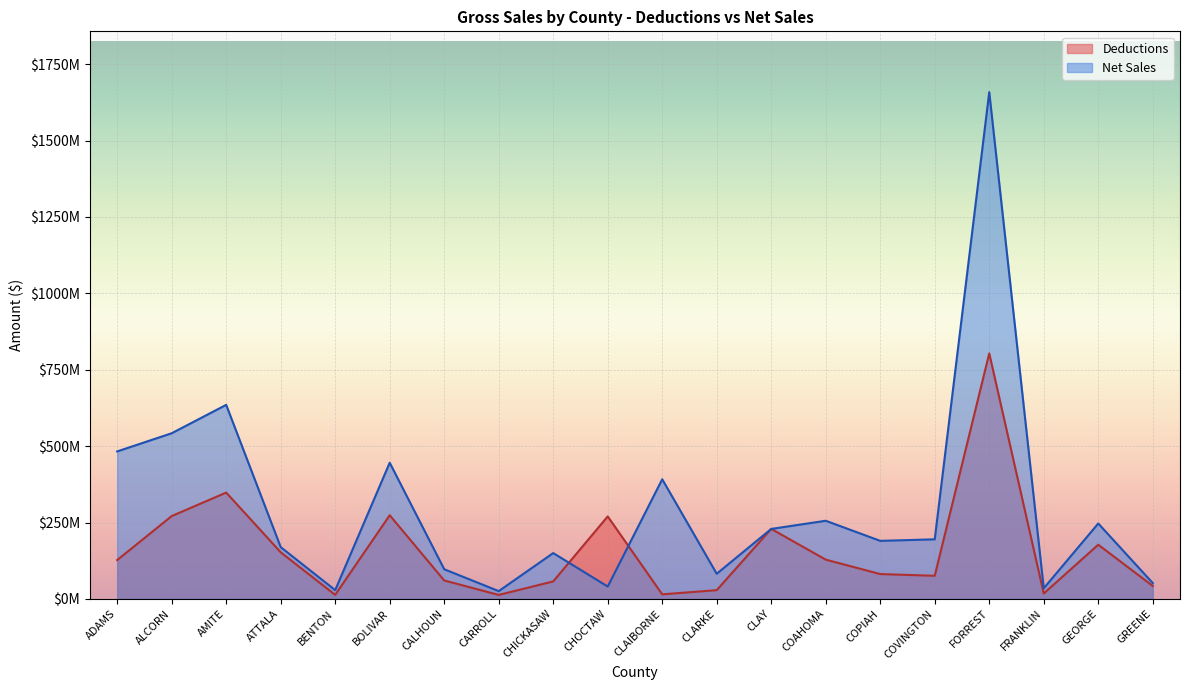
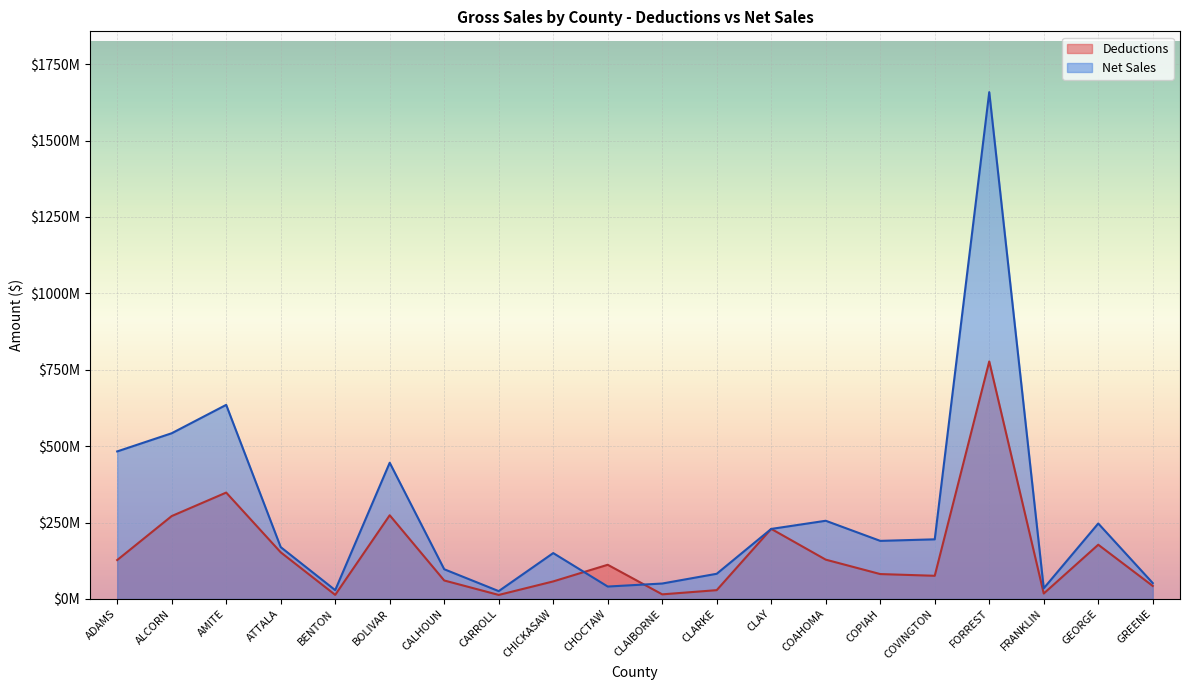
Deductions, CHOCTAW: $270000000 -> $110000000
Net Sales, CLAIBORNE: $390000000 -> $50000000
Deductions, FORREST: $800000000 -> $780000000
